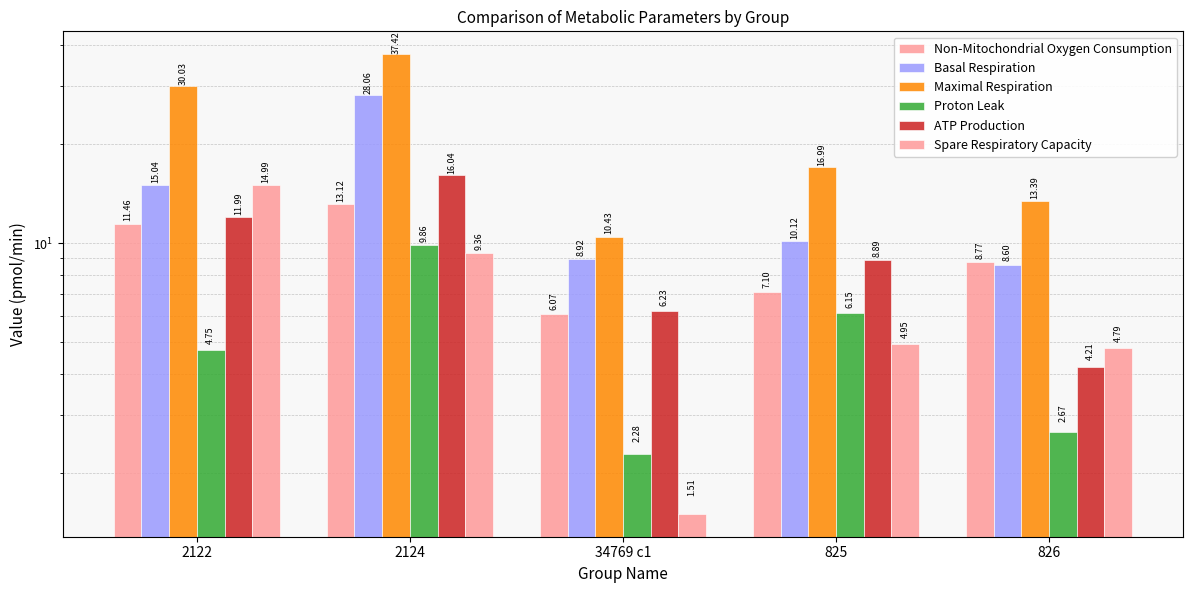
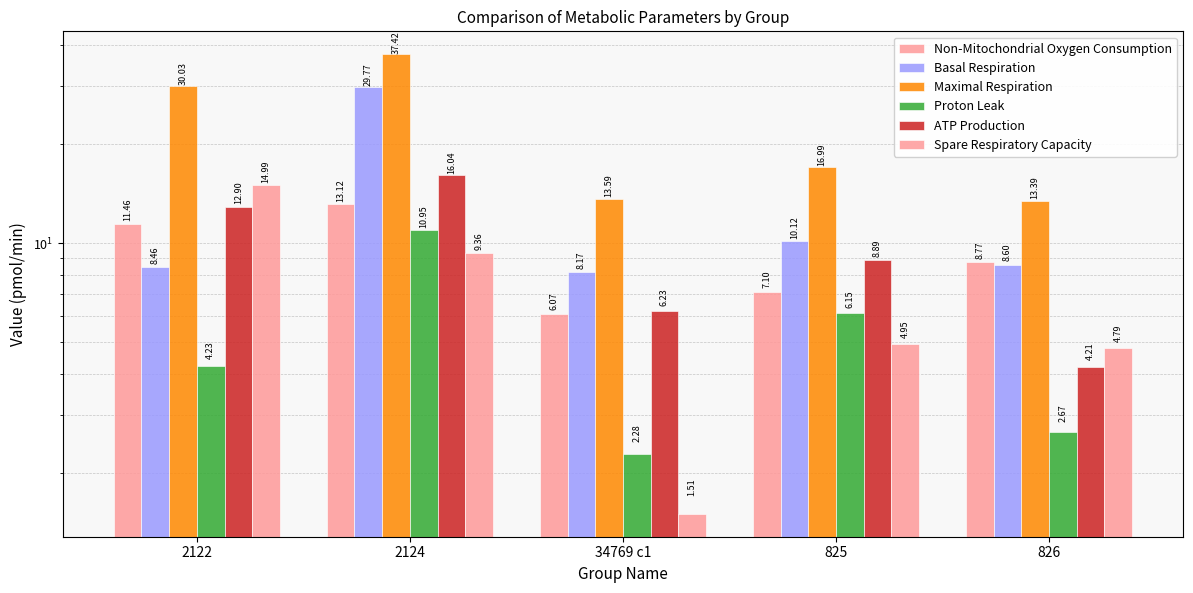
Basal Respiration, 2122: 15.04 -> 8.46
Proton Leak, 2122: 4.75 -> 4.23
ATP Production, 2122: 11.99 -> 12.90
Basal Respiration, 2124: 28.06 -> 29.77
Proton Leak, 2124: 9.86 -> 10.95
Basal Respiration, 34769 c1: 8.92 -> 8.17
Maximal Respiration, 34769 c1: 10.43 -> 13.59
